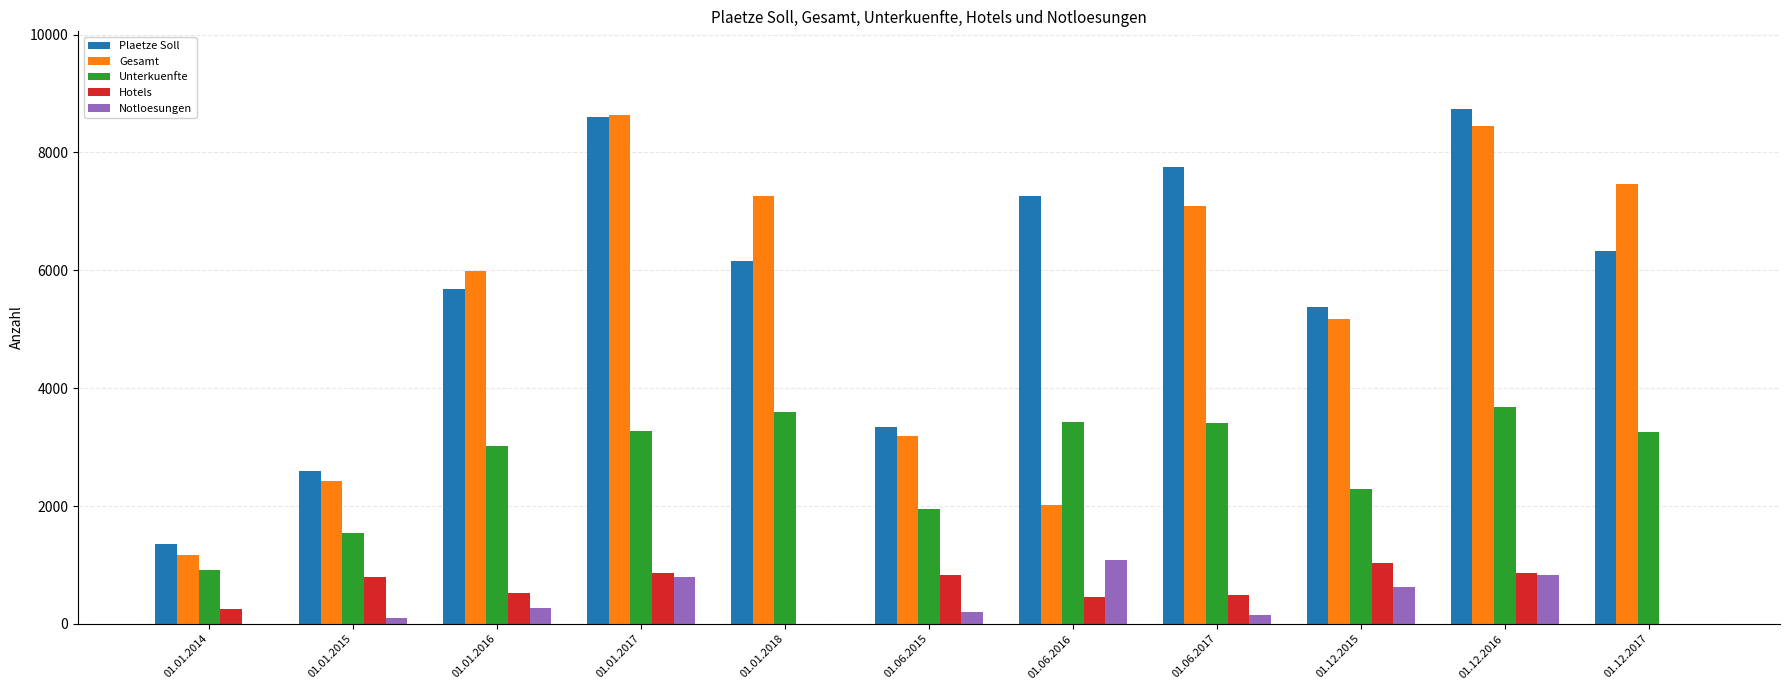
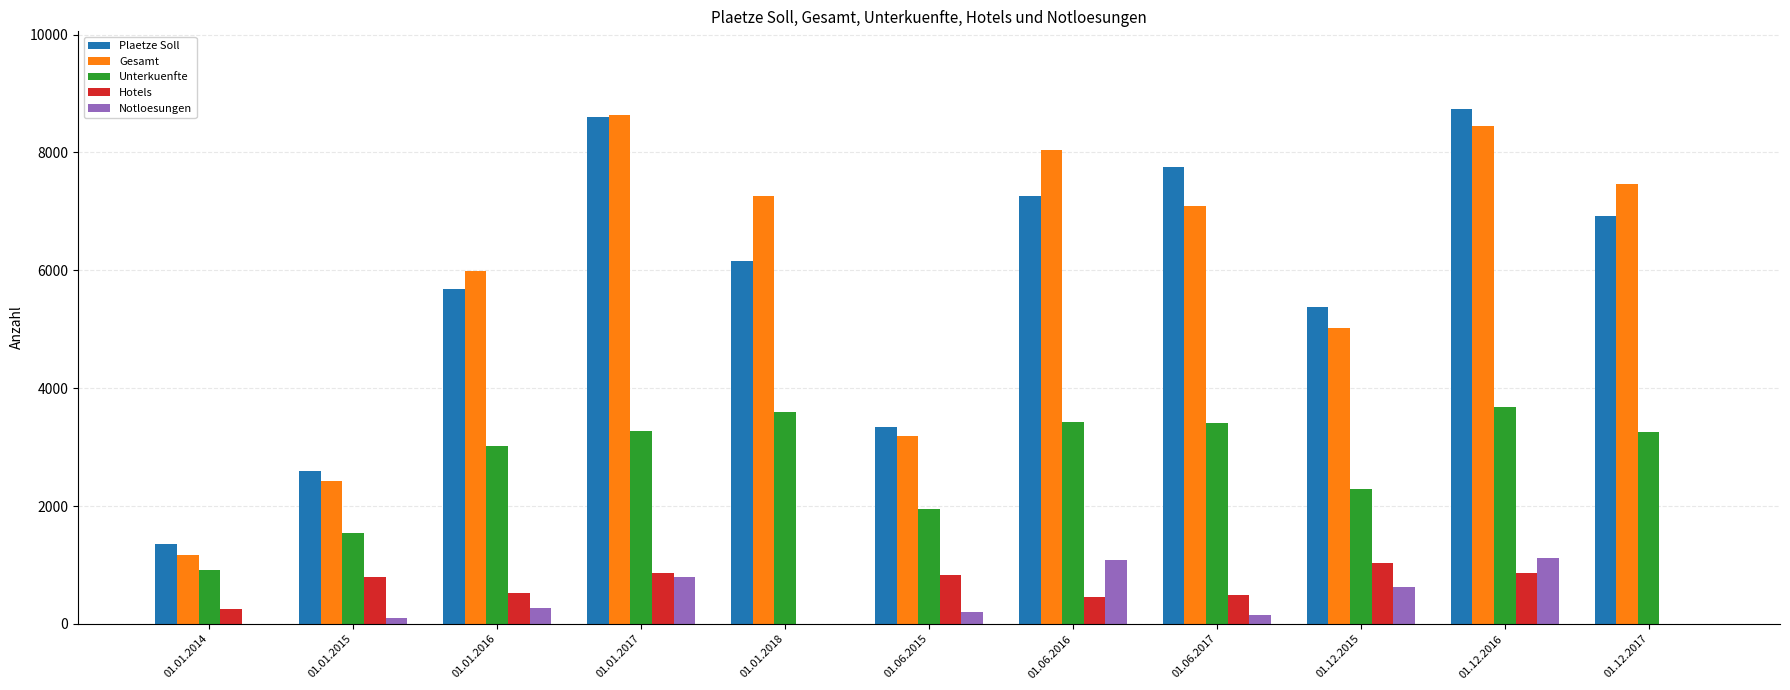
Gesamt, 01.06.2016: 2000 -> 8000
Gesamt, 01.12.2015: 5200 -> 5000
Notloesungen, 01.12.2016: 800 -> 1100
Plaetze Soll, 01.12.2017: 6300 -> 6900
